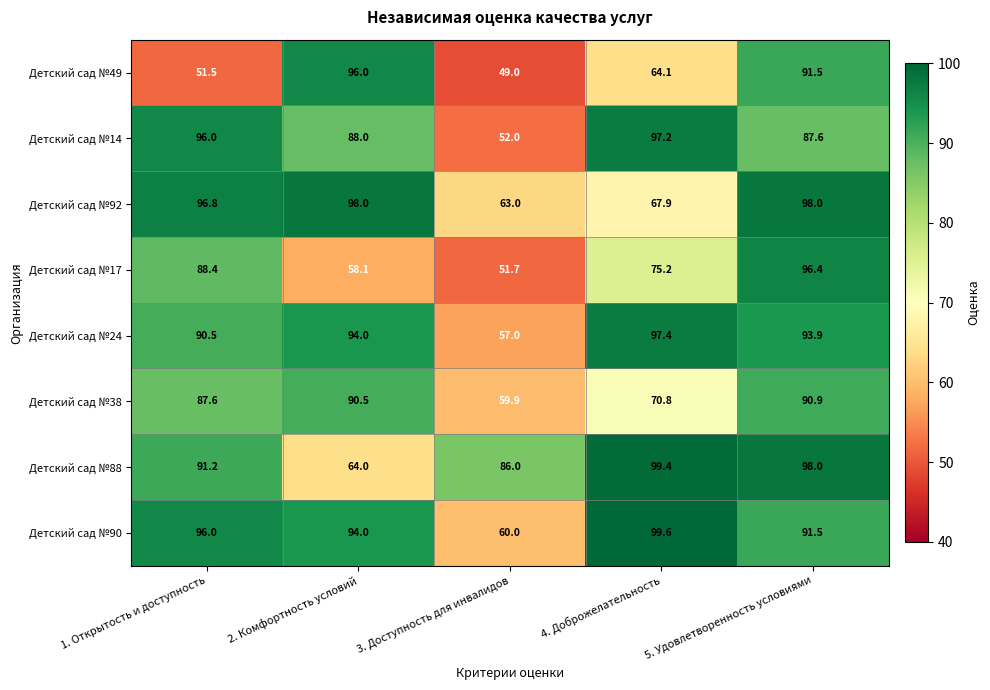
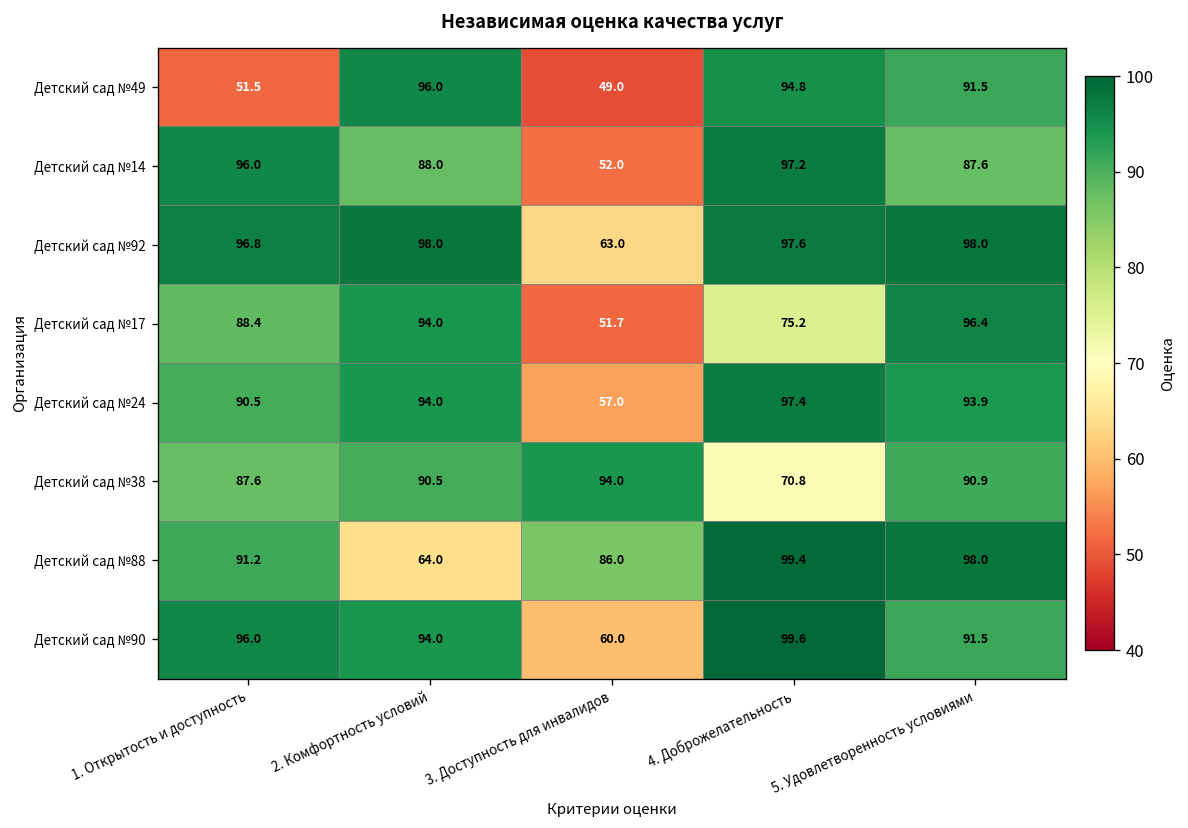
Детский сад №49, 4. Доброжелательность: 64.1 -> 94.8
Детский сад №92, 4. Доброжелательность: 67.9 -> 97.6
Детский сад №17, 2. Комфортность условий: 58.1 -> 94.0
Детский сад №38, 3. Доступность для инвалидов: 59.9 -> 94.0
